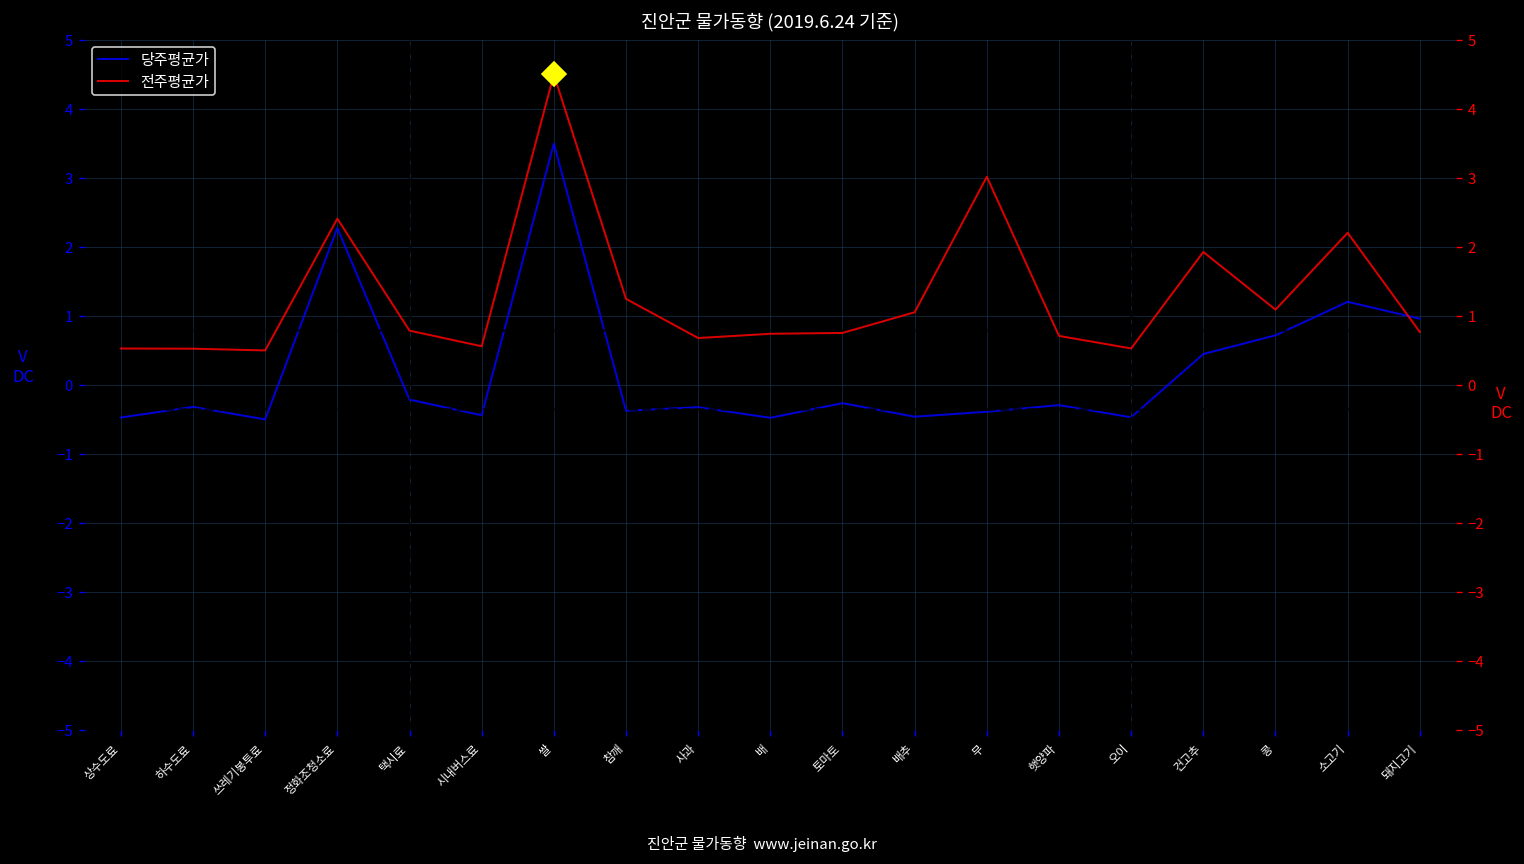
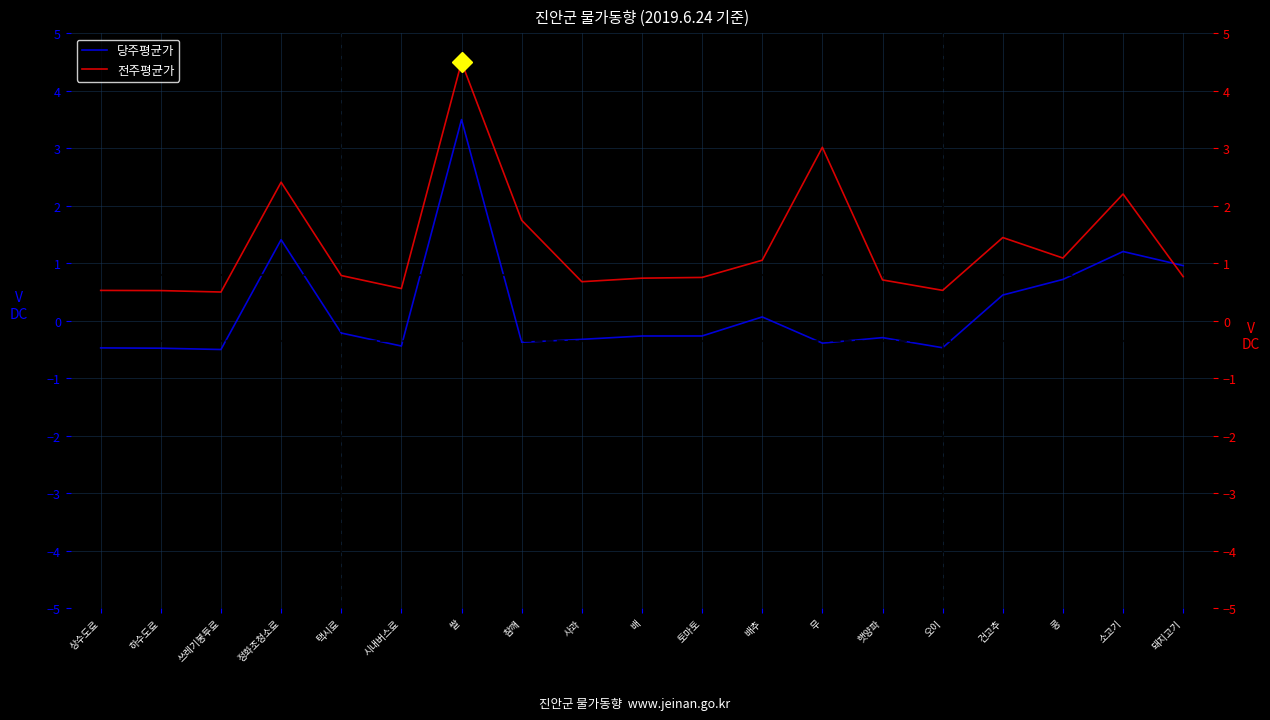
당주평균가, 하수도료: -0.3 -> -0.5
당주평균가, 정화조청소료: 2.3 -> 1.4
당주평균가, 배: -0.5 -> -0.3
당주평균가, 배추: -0.5 -> 0.1
전주평균가, 참깨: 1.2 -> 1.7
전주평균가, 건고추: 1.9 -> 1.4
